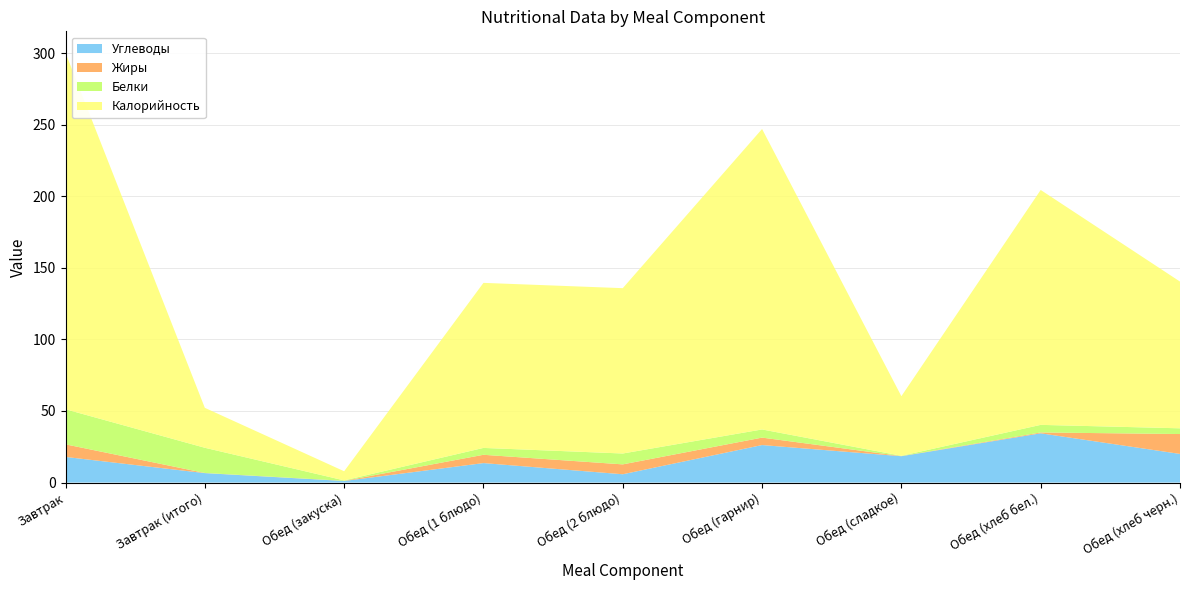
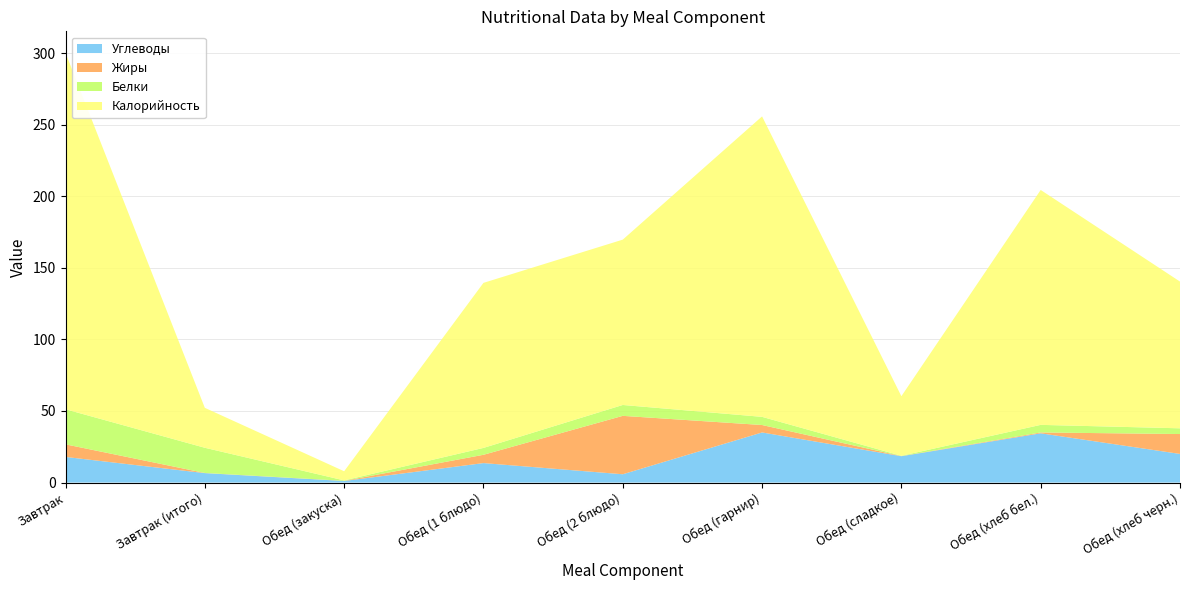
Жиры, Обед (2 блюдо): 7 -> 41
Углеводы, Обед (гарнир): 26 -> 35
